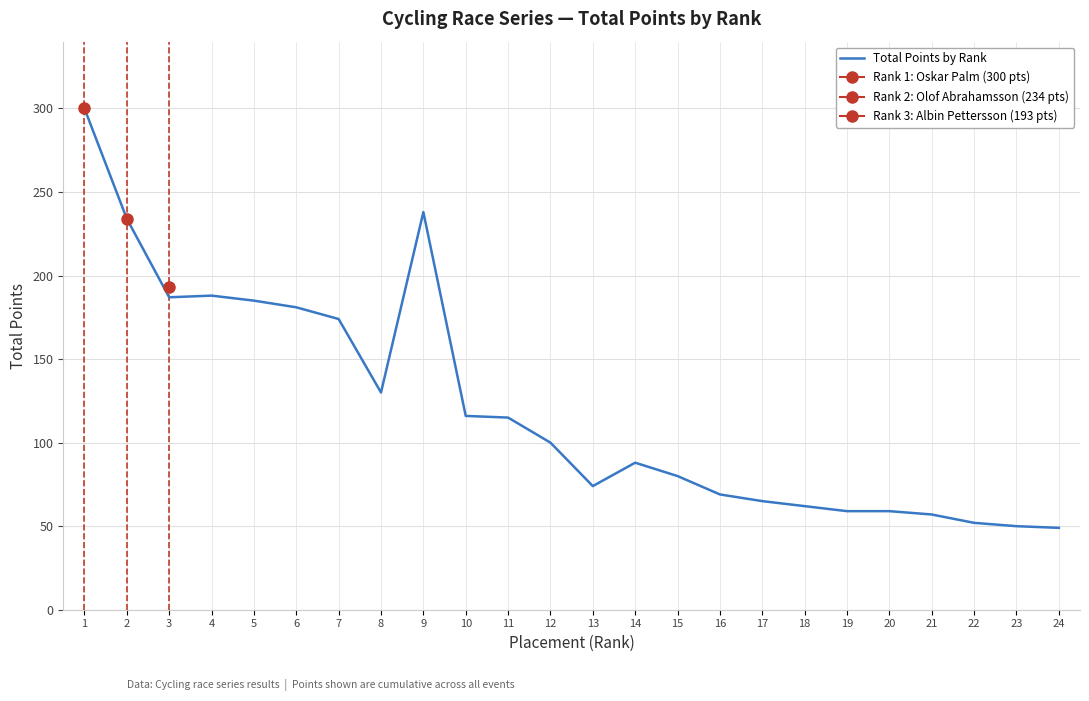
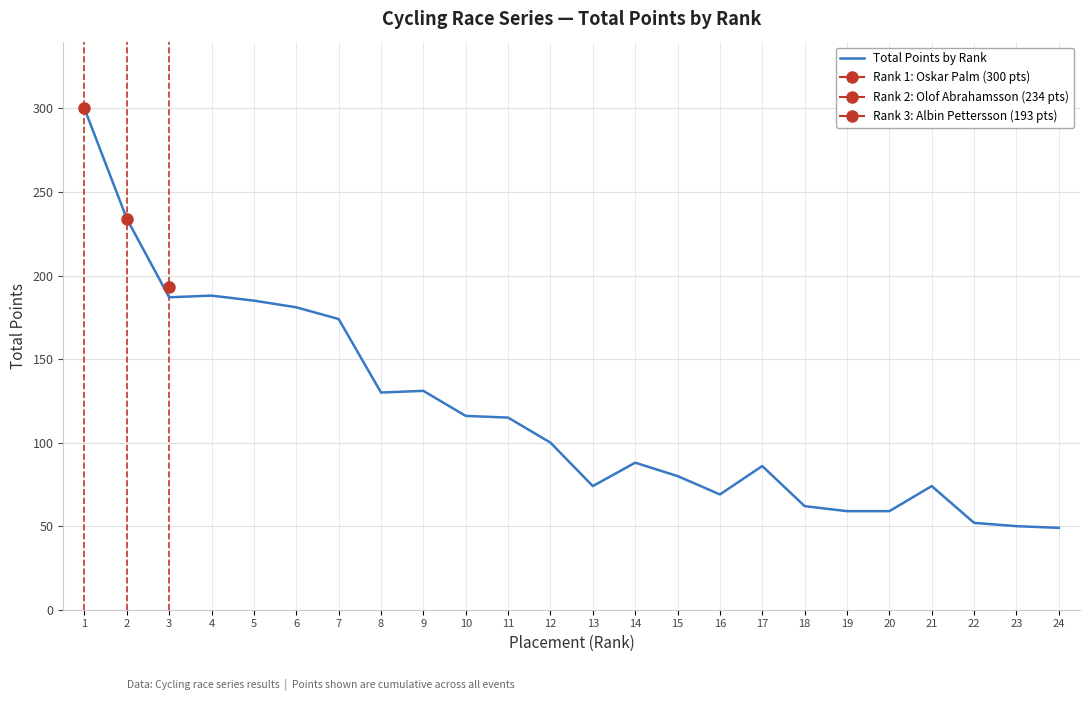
Total Points by Rank, 9: 238 -> 131
Total Points by Rank, 17: 65 -> 86
Total Points by Rank, 21: 57 -> 74
